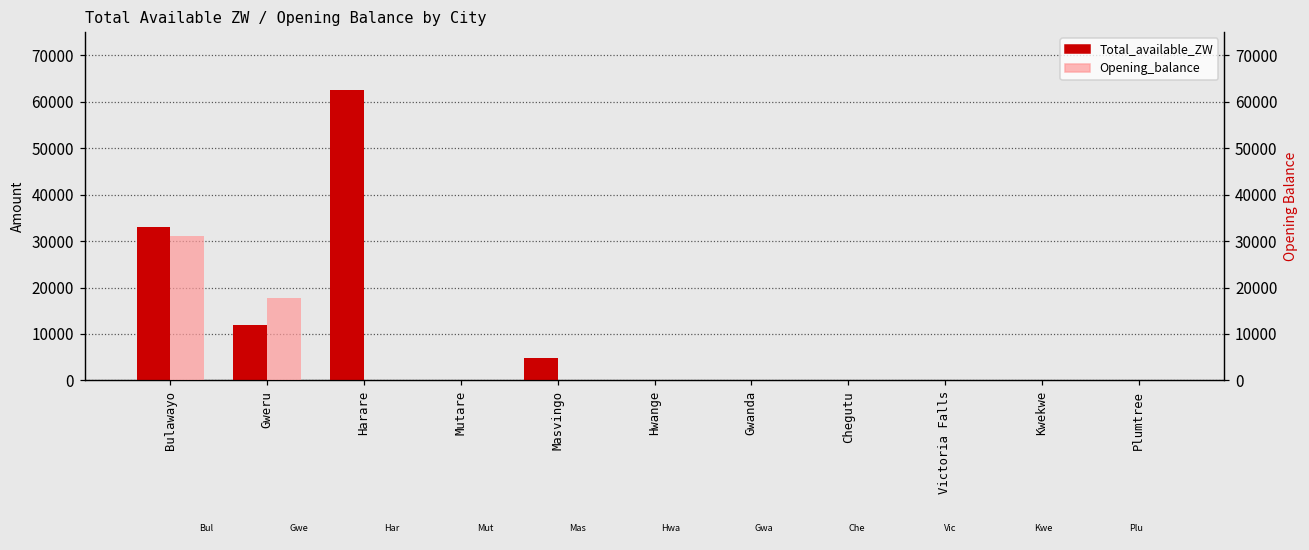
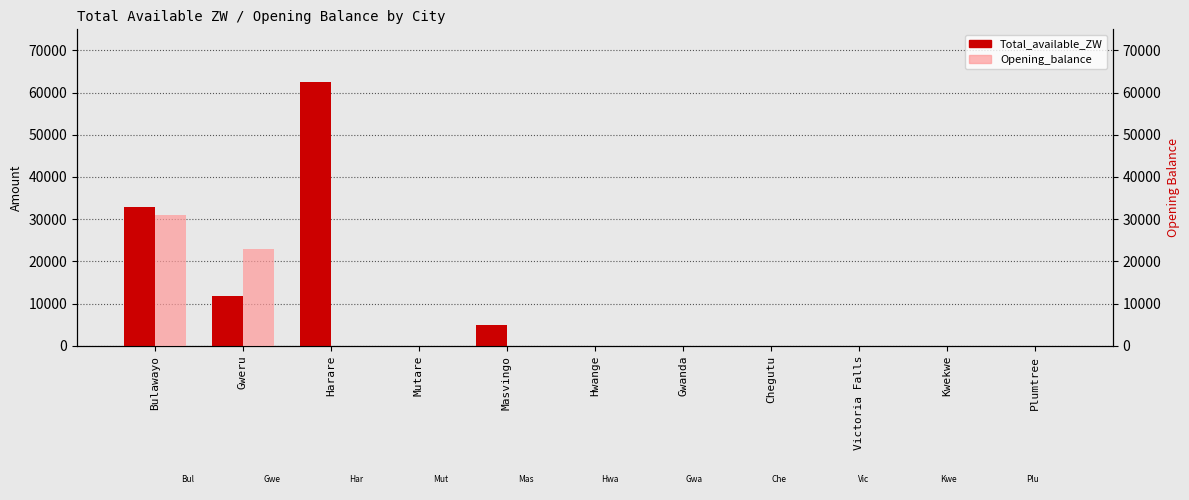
Opening_balance, Gweru: 18000 -> 23000
